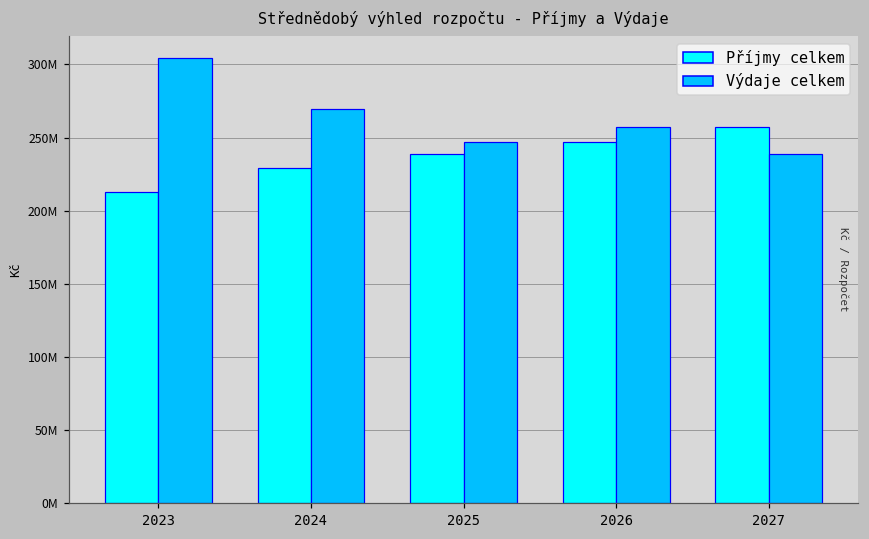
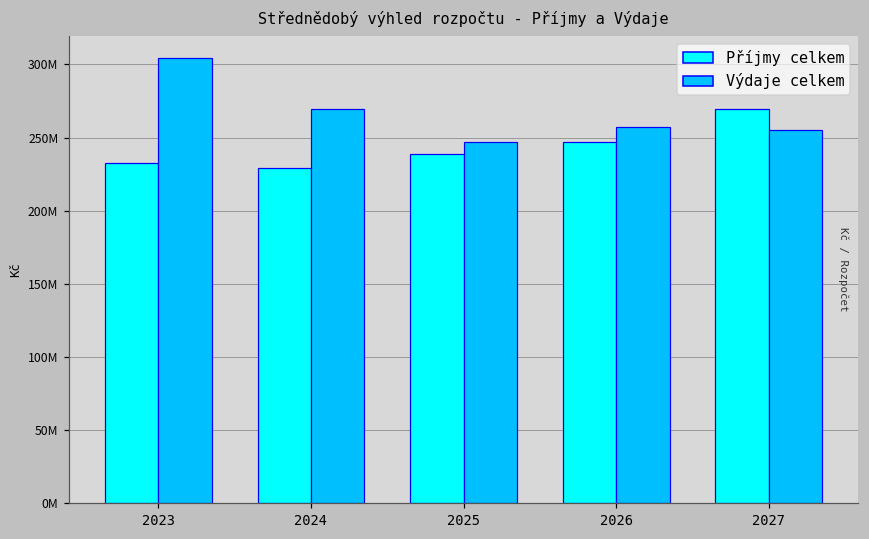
Příjmy celkem, 2023: 213000000 -> 233000000
Příjmy celkem, 2027: 257000000 -> 270000000
Výdaje celkem, 2027: 238000000 -> 255000000
